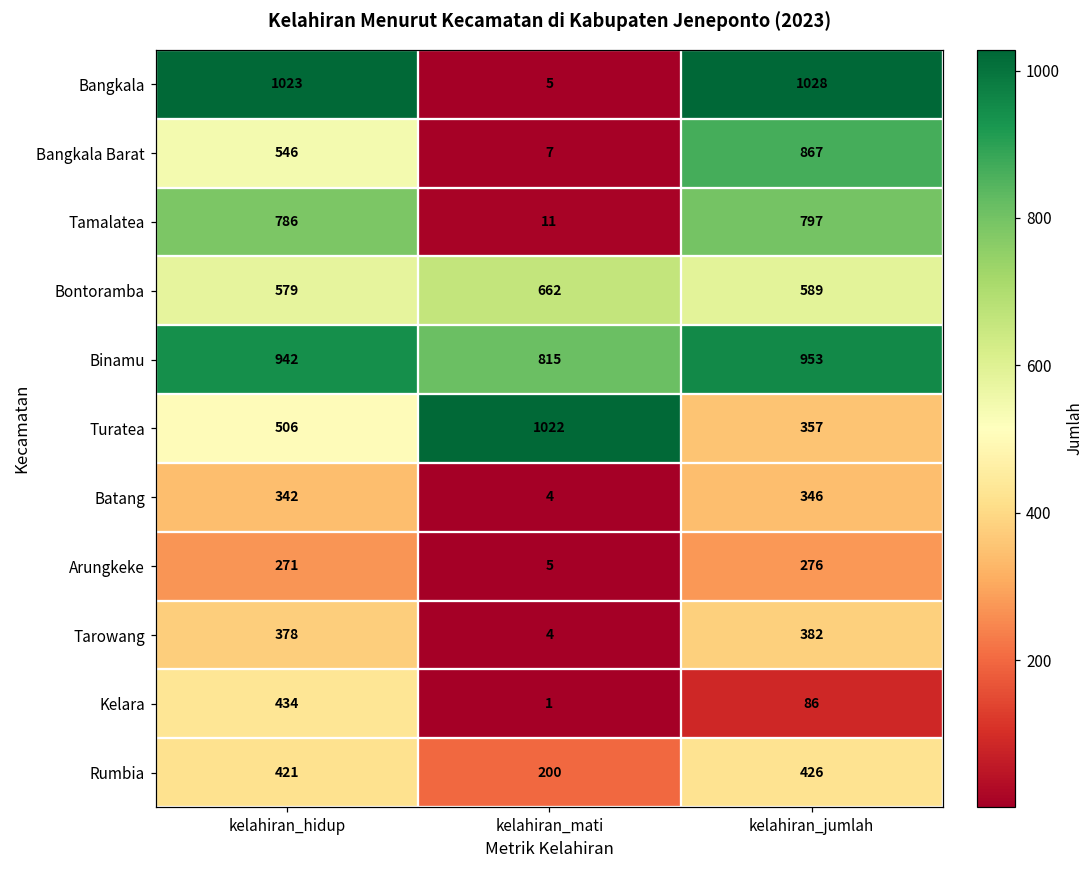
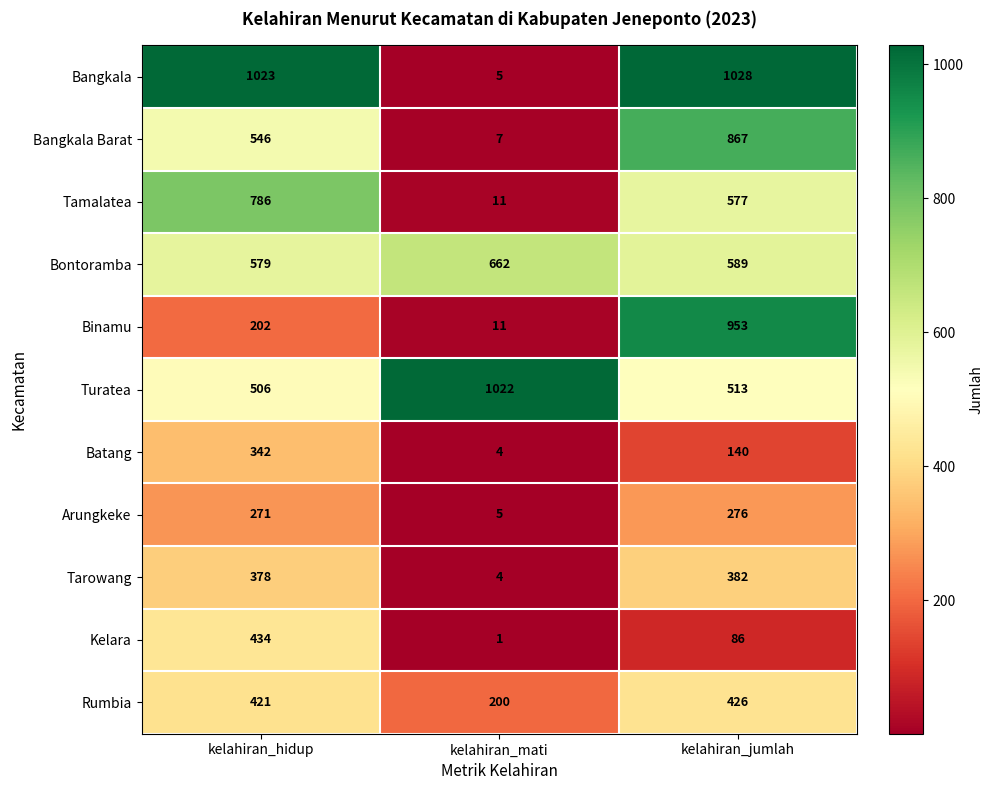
Tamalatea, kelahiran_jumlah: 797 -> 577
Binamu, kelahiran_hidup: 942 -> 202
Binamu, kelahiran_mati: 815 -> 11
Turatea, kelahiran_jumlah: 357 -> 513
Batang, kelahiran_jumlah: 346 -> 140
